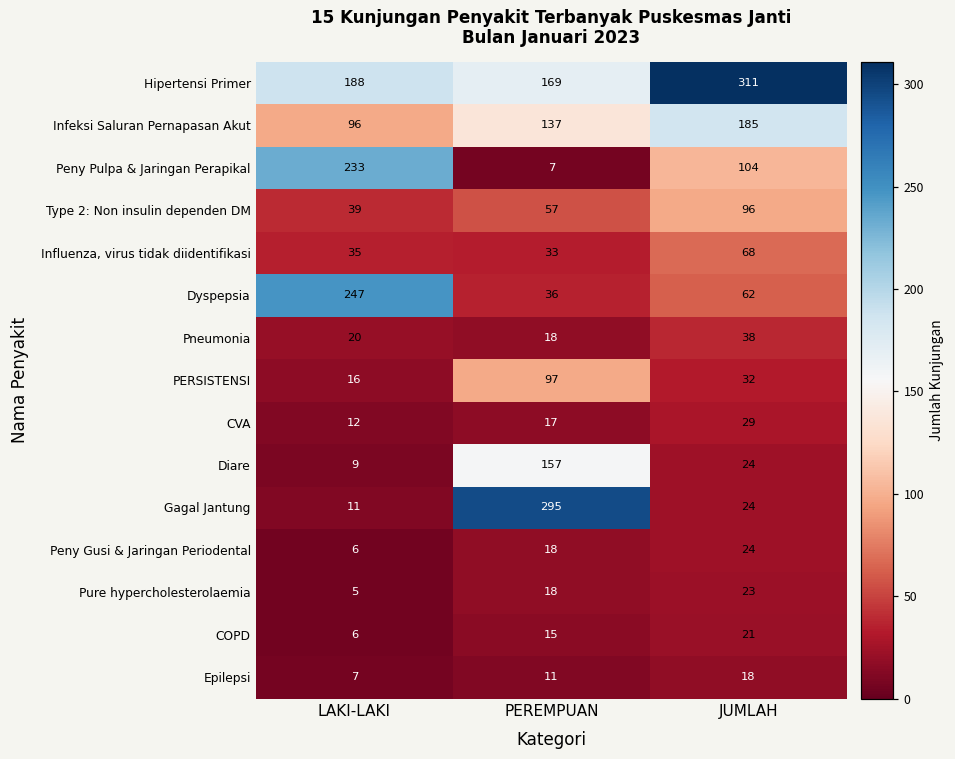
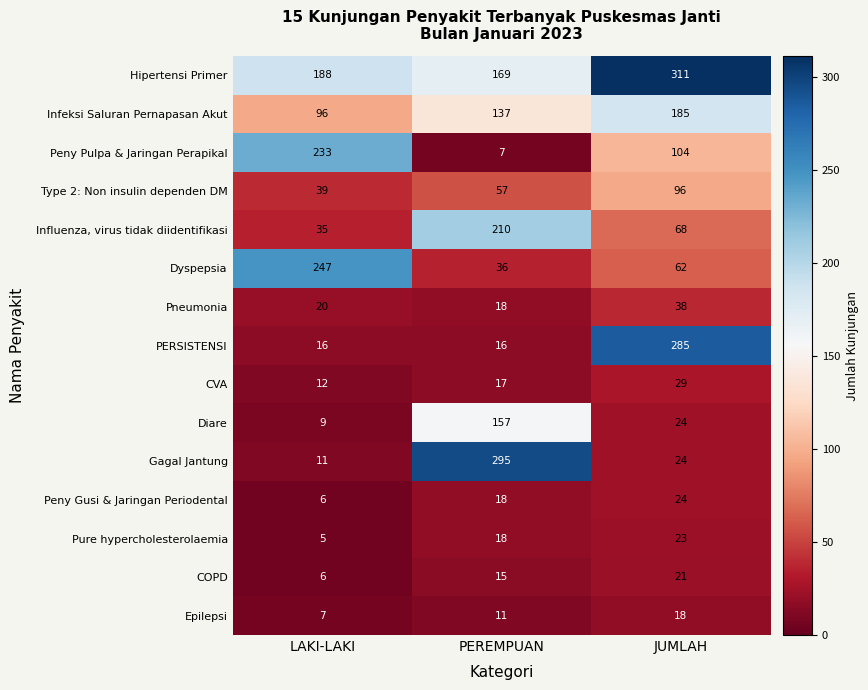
Influenza, virus tidak diidentifikasi, PEREMPUAN: 33 -> 210
PERSISTENSI, PEREMPUAN: 97 -> 16
PERSISTENSI, JUMLAH: 32 -> 285
